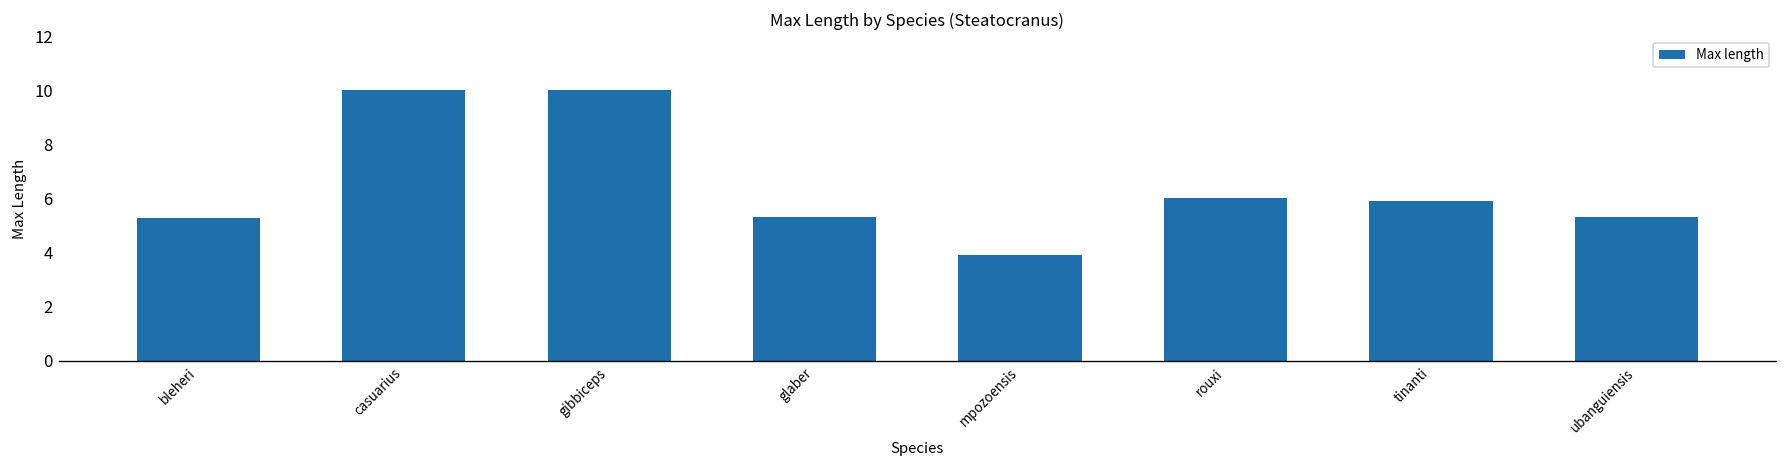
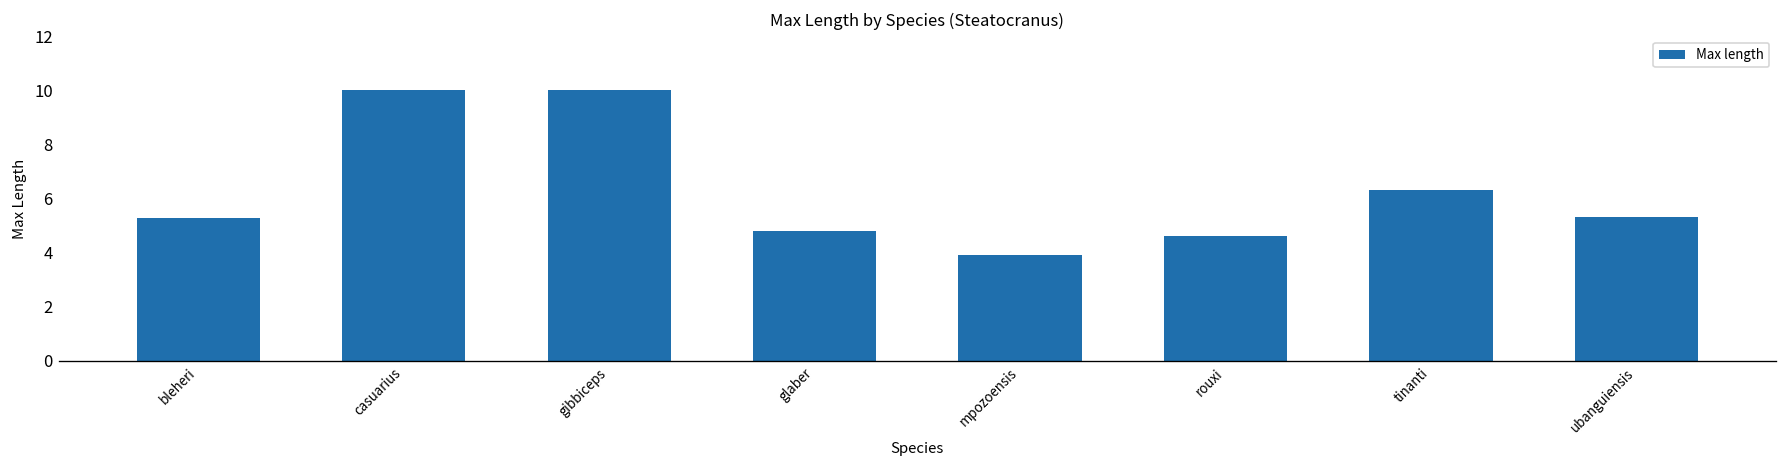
glaber: 5.3 -> 4.8
rouxi: 6.0 -> 4.6
tinanti: 5.9 -> 6.3
